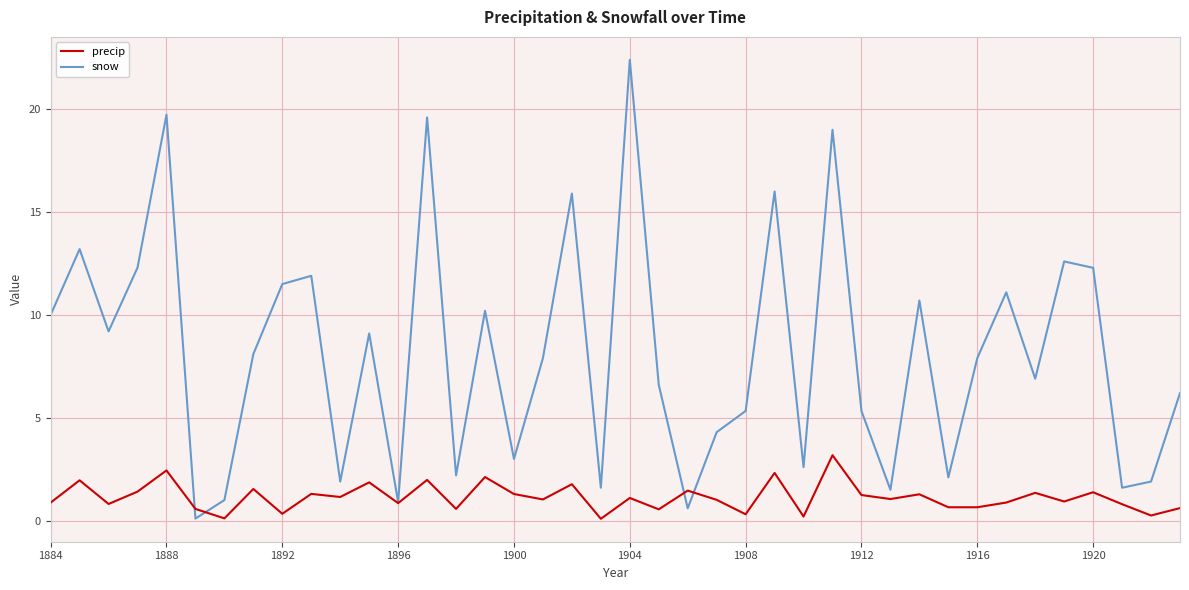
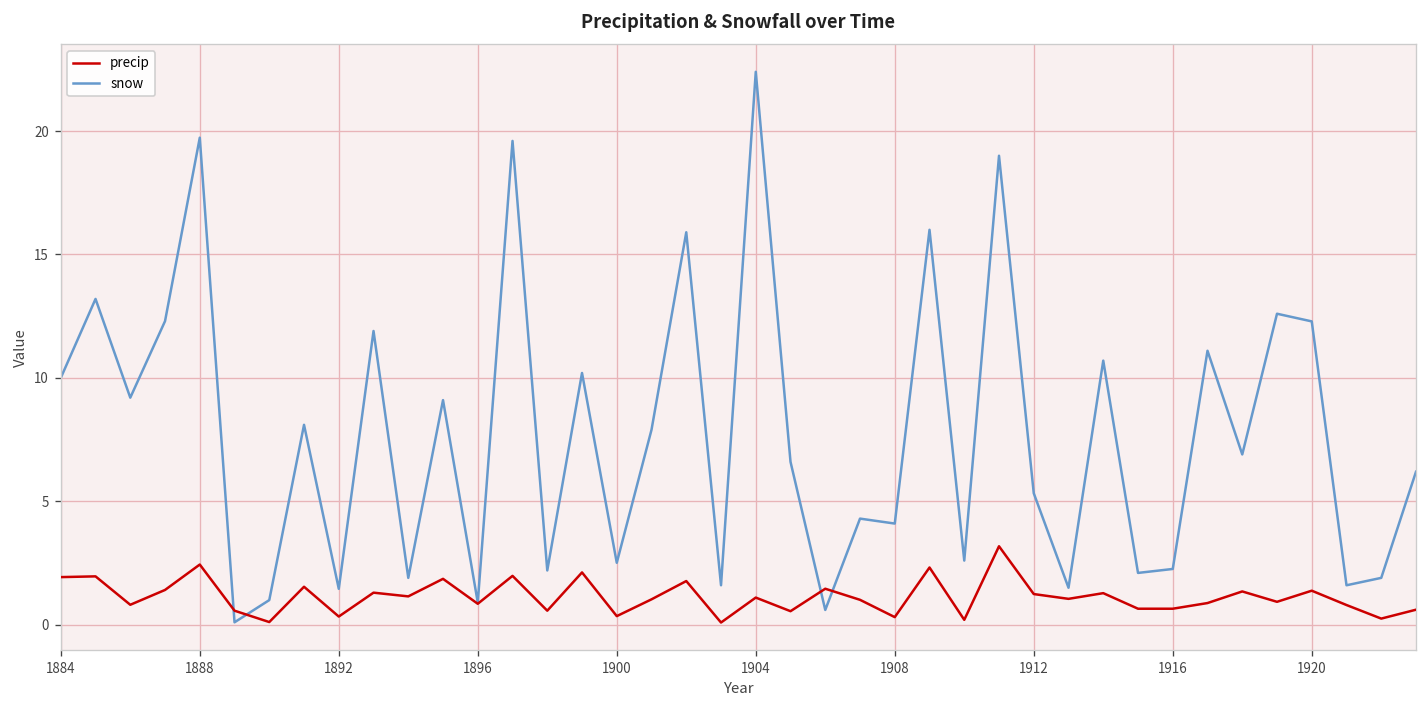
precip, 1884: 0.9 -> 1.9
snow, 1892: 11.5 -> 1.5
precip, 1900: 1.3 -> 0.4
snow, 1900: 3.0 -> 2.5
snow, 1908: 5.3 -> 4.1
snow, 1916: 7.9 -> 2.3
